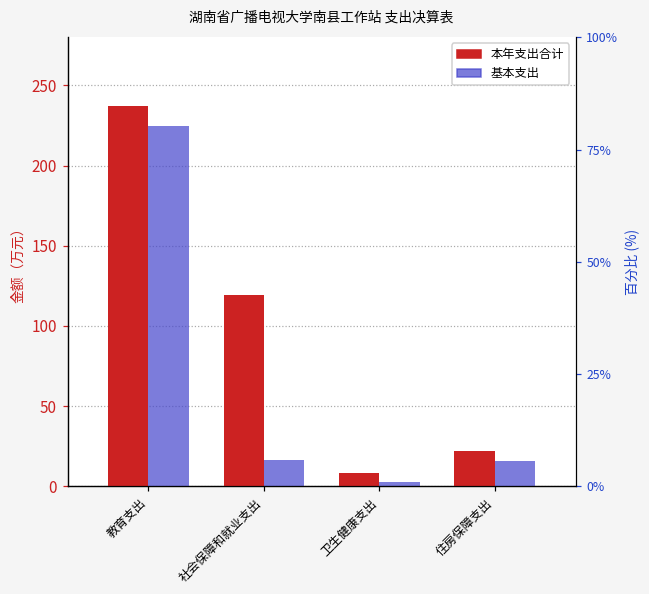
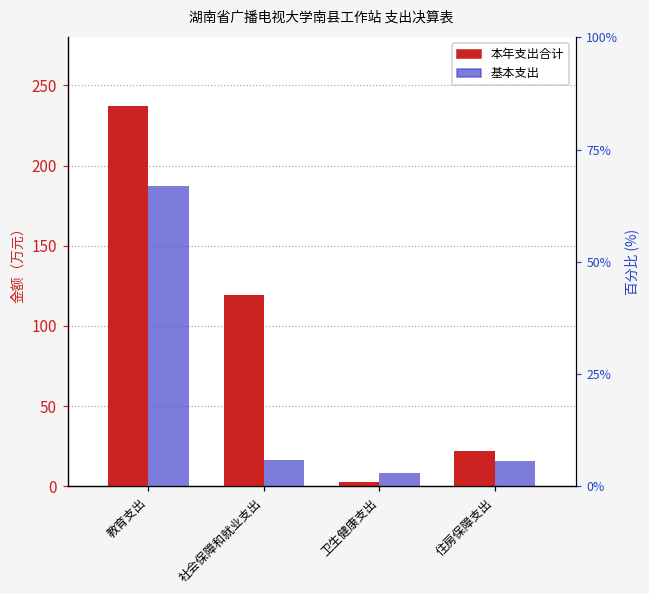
基本支出, 教育支出: 225 -> 187
本年支出合计, 卫生健康支出: 8 -> 3
基本支出, 卫生健康支出: 3 -> 8
